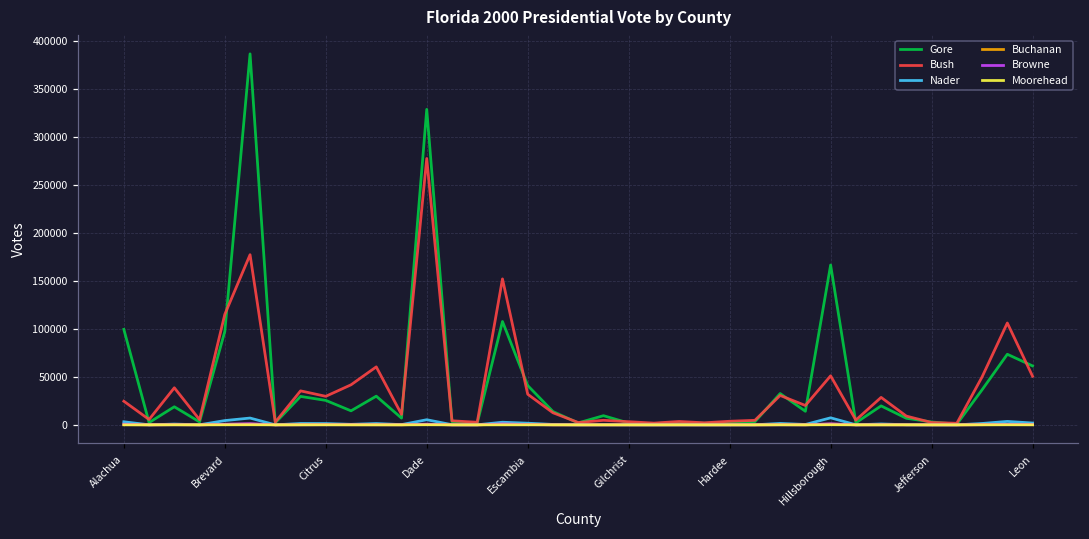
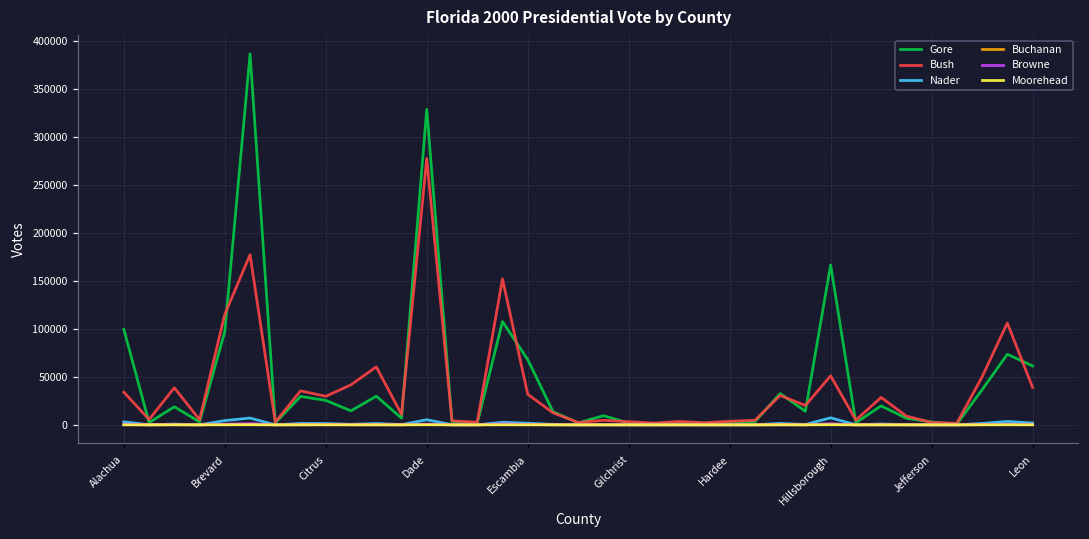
Bush, Alachua: 20000 -> 30000
Gore, Escambia: 40000 -> 70000
Bush, Leon: 50000 -> 40000
